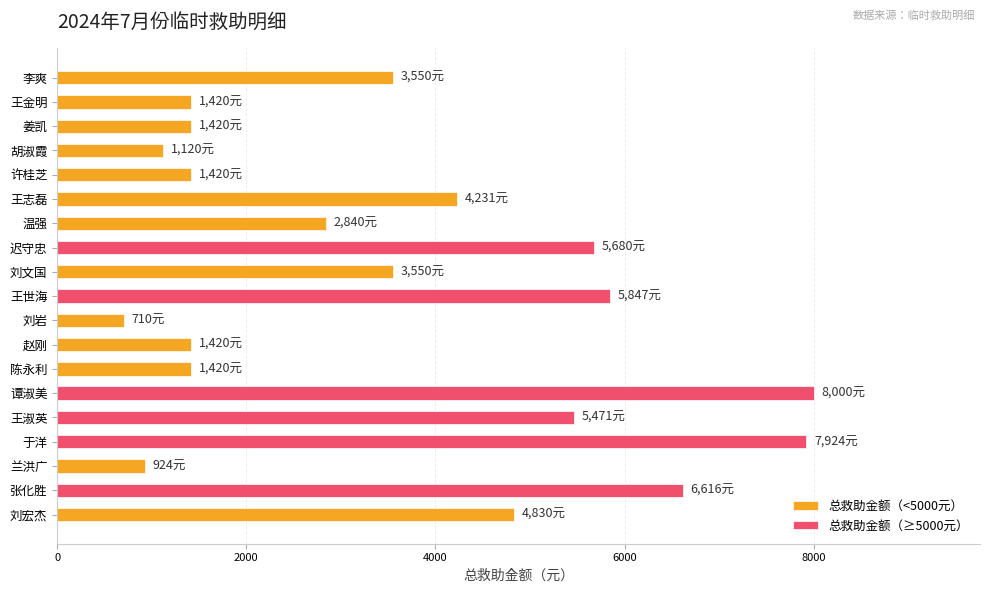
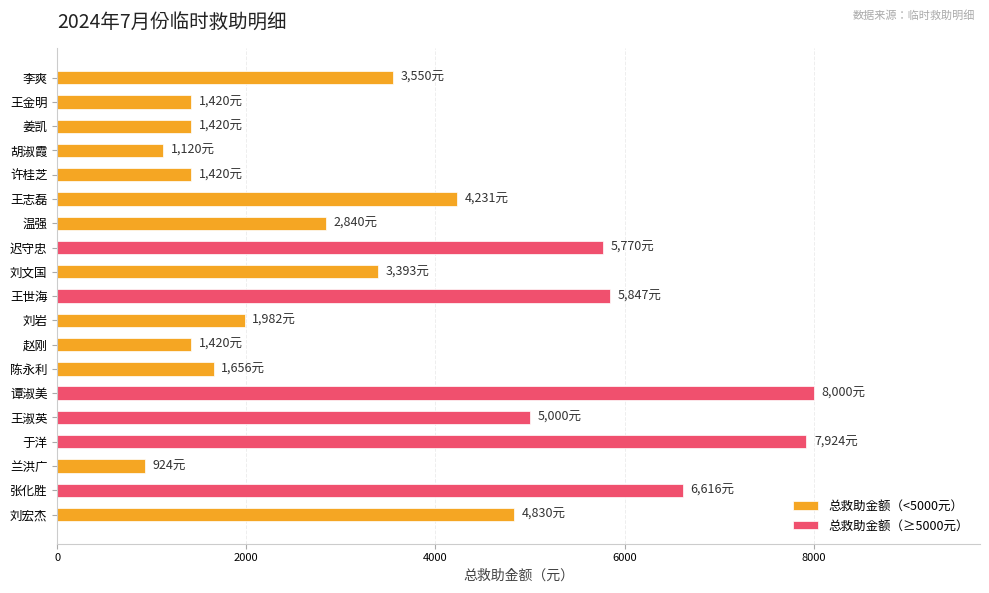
总救助金额（≥5000元）, 迟守忠: 5,680元 -> 5,770元
总救助金额（<5000元）, 刘文国: 3,550元 -> 3,393元
总救助金额（<5000元）, 刘岩: 710元 -> 1,982元
总救助金额（<5000元）, 陈永利: 1,420元 -> 1,656元
总救助金额（≥5000元）, 王淑英: 5,471元 -> 5,000元
